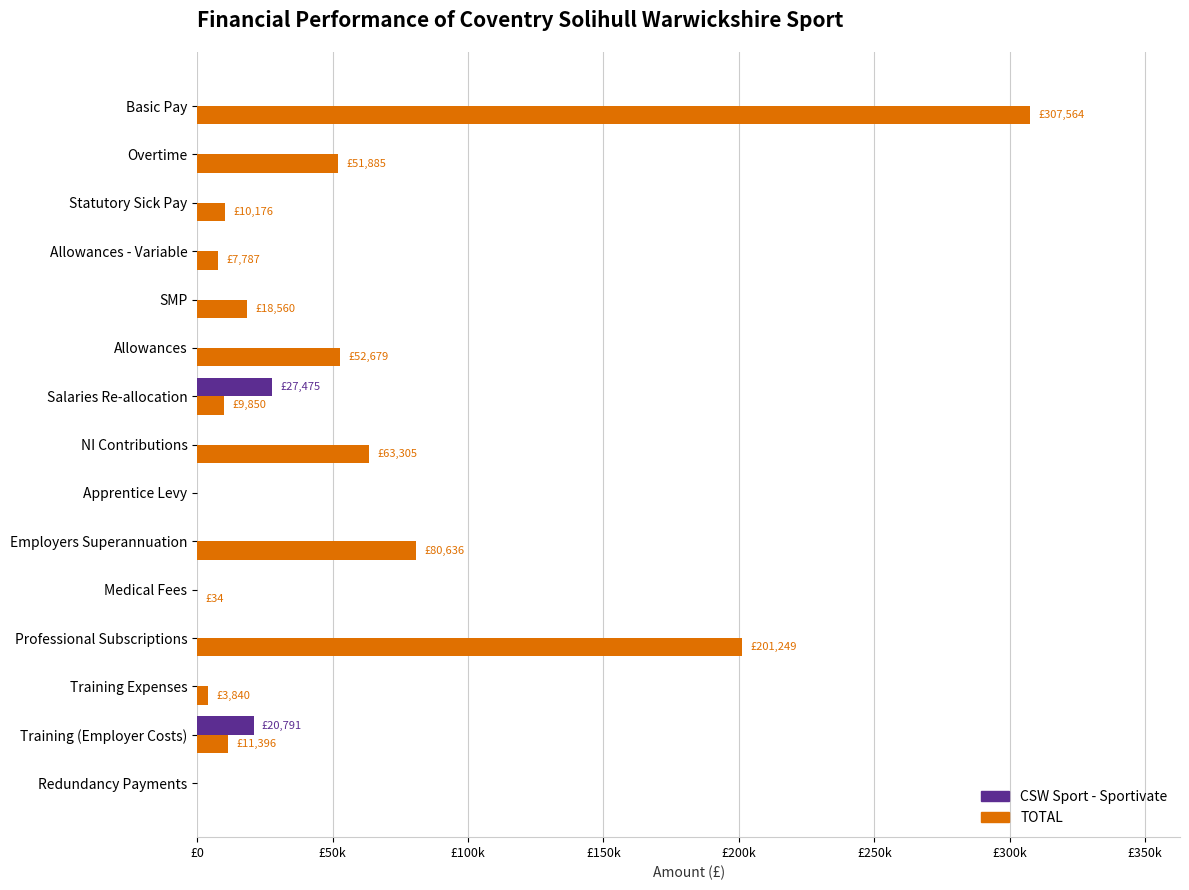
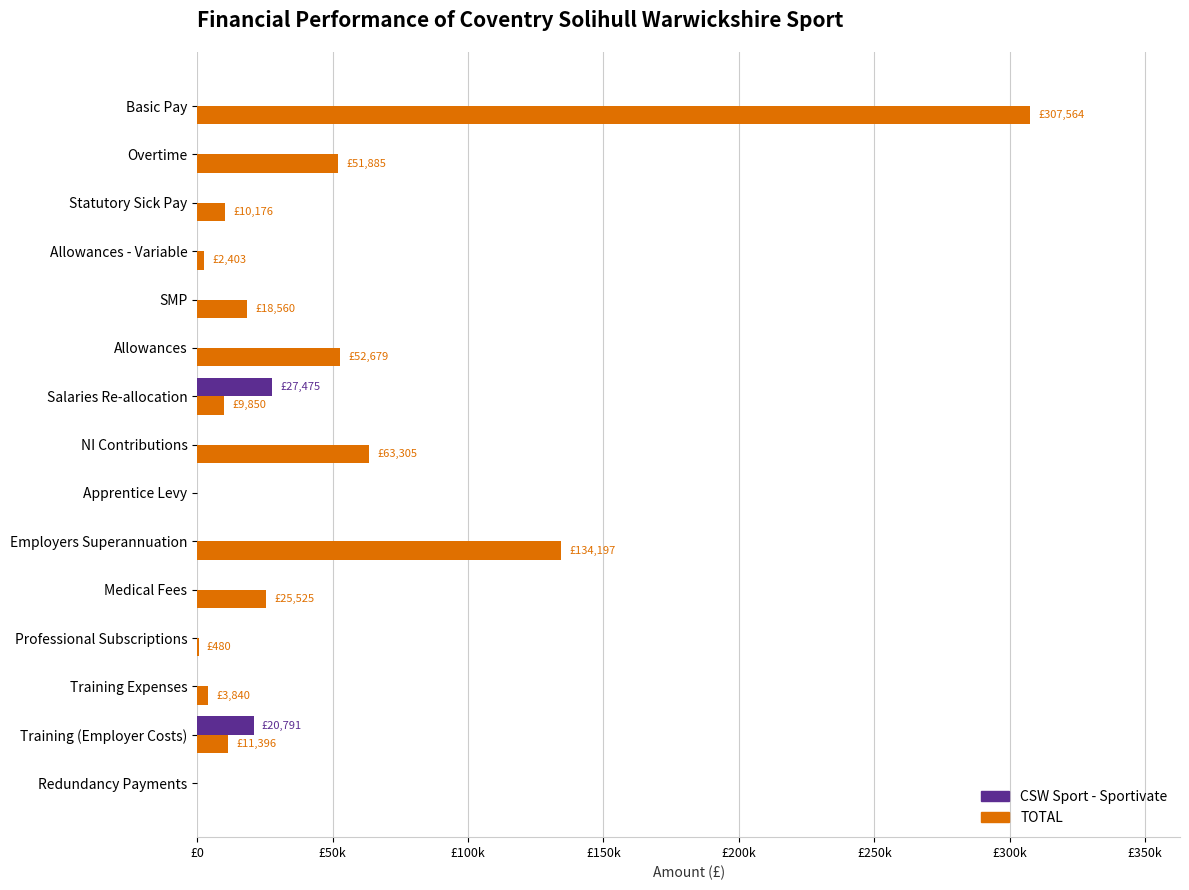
TOTAL, Allowances - Variable: £7,787 -> £2,403
TOTAL, Employers Superannuation: £80,636 -> £134,197
TOTAL, Medical Fees: £34 -> £25,525
TOTAL, Professional Subscriptions: £201,249 -> £480
